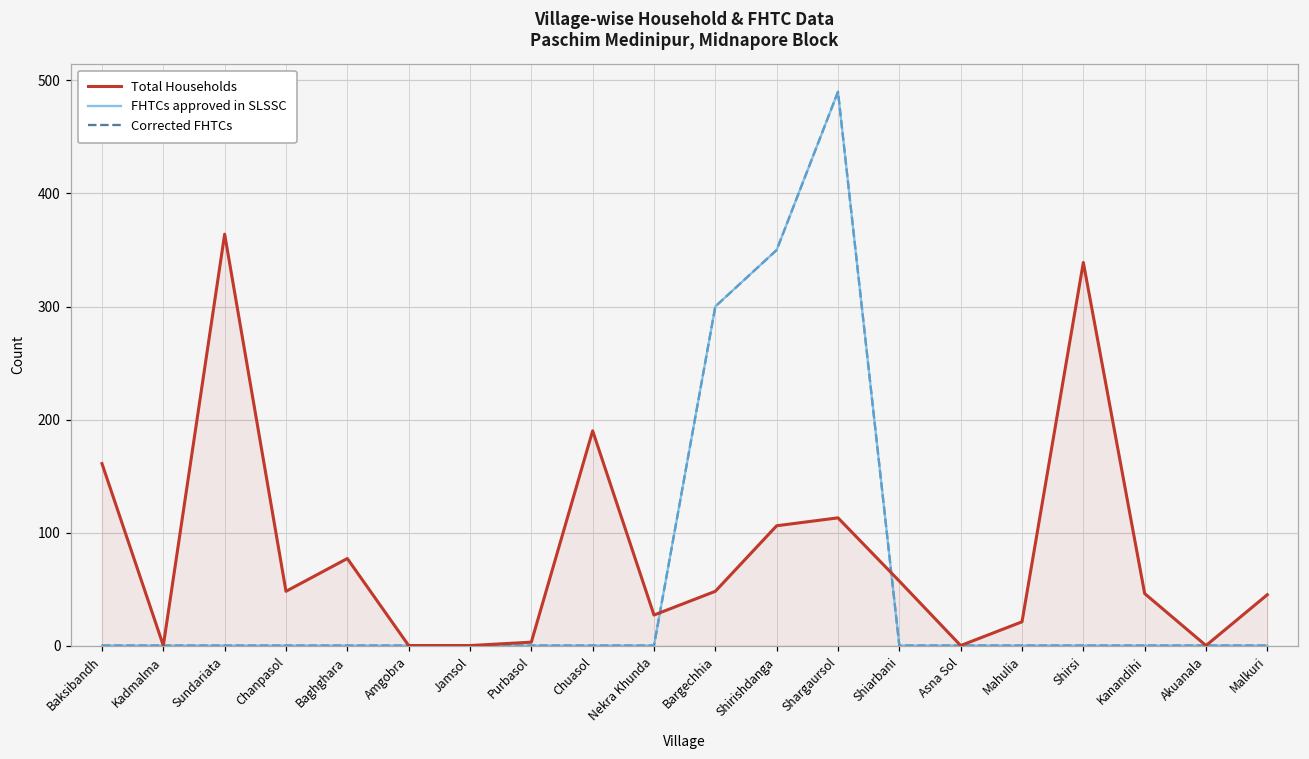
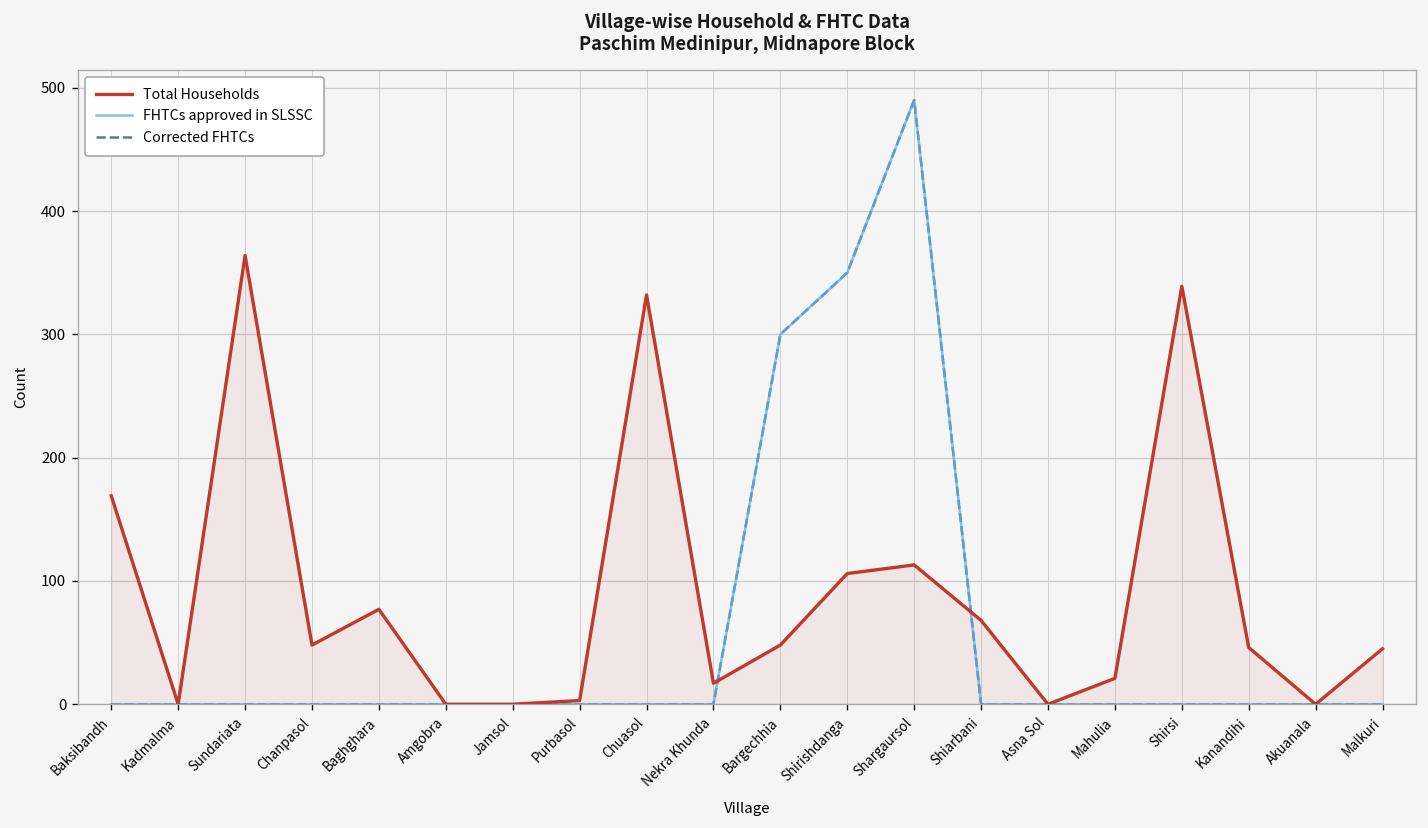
Total Households, Baksibandh: 161 -> 169
Total Households, Chuasol: 190 -> 332
Total Households, Nekra Khunda: 27 -> 17
Total Households, Shiarbani: 57 -> 68
